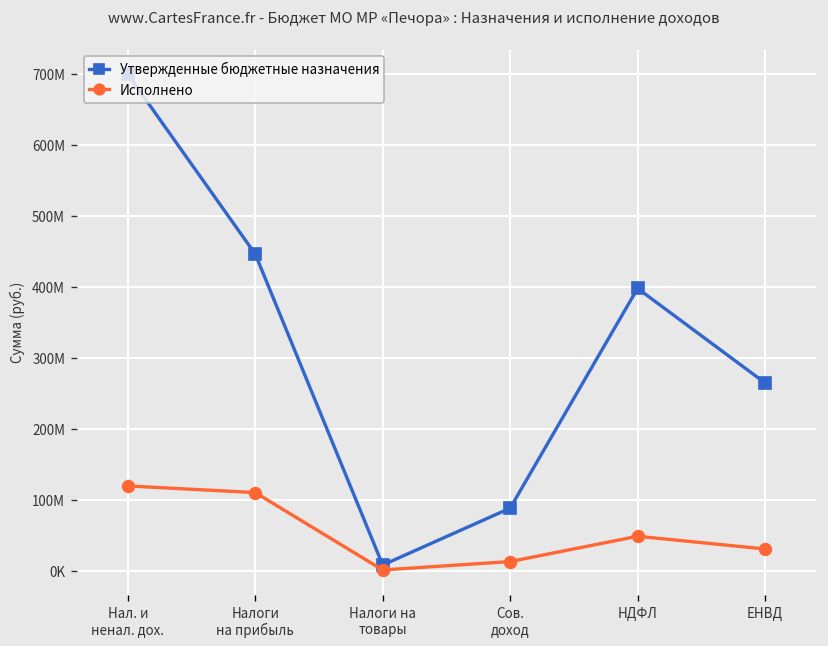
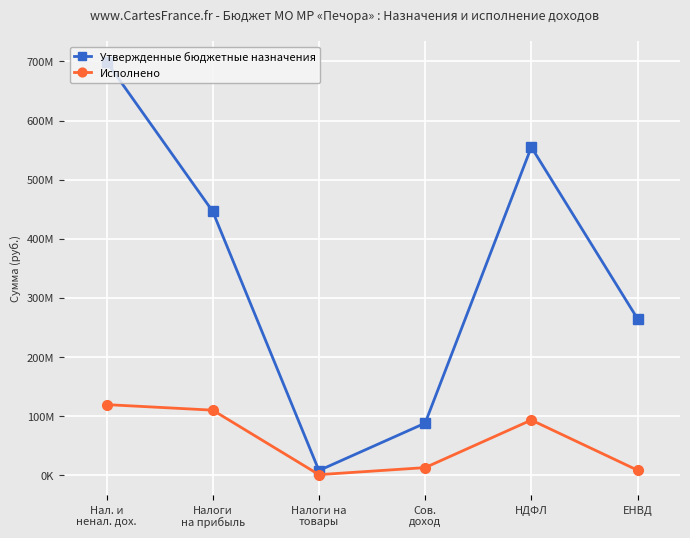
Утвержденные бюджетные назначения, НДФЛ: 400000000 -> 560000000
Исполнено, НДФЛ: 50000000 -> 90000000
Исполнено, ЕНВД: 30000000 -> 10000000
